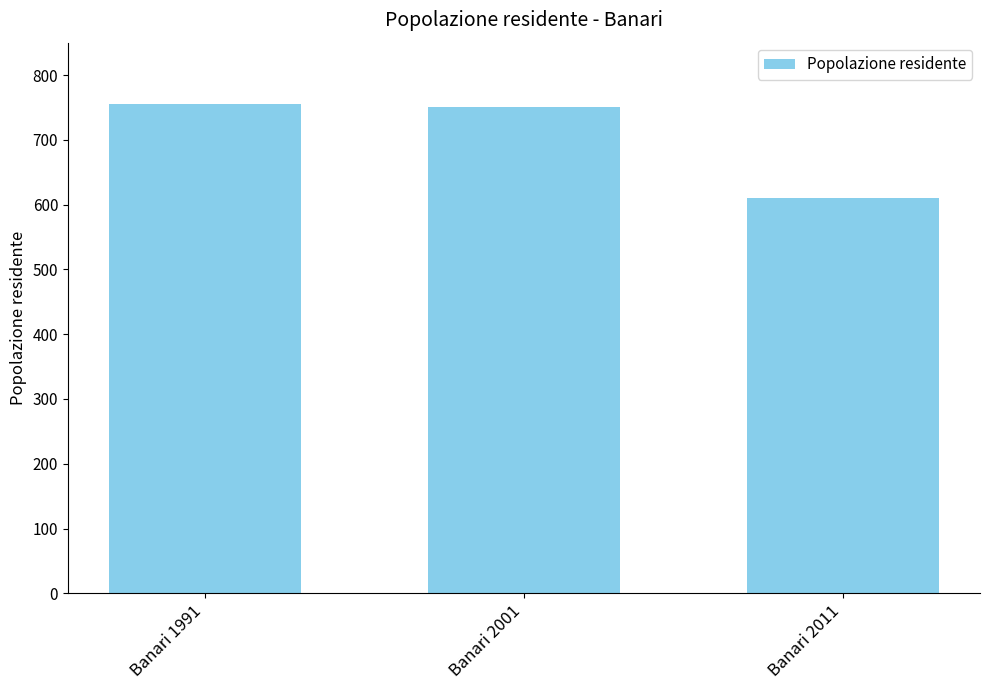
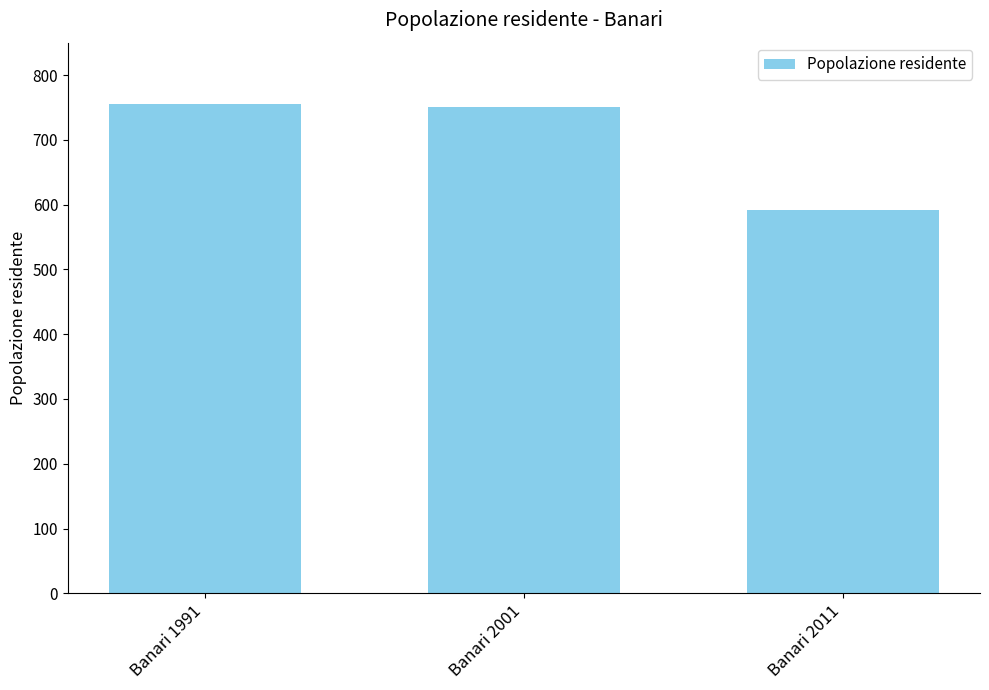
Banari 2011: 610 -> 590
